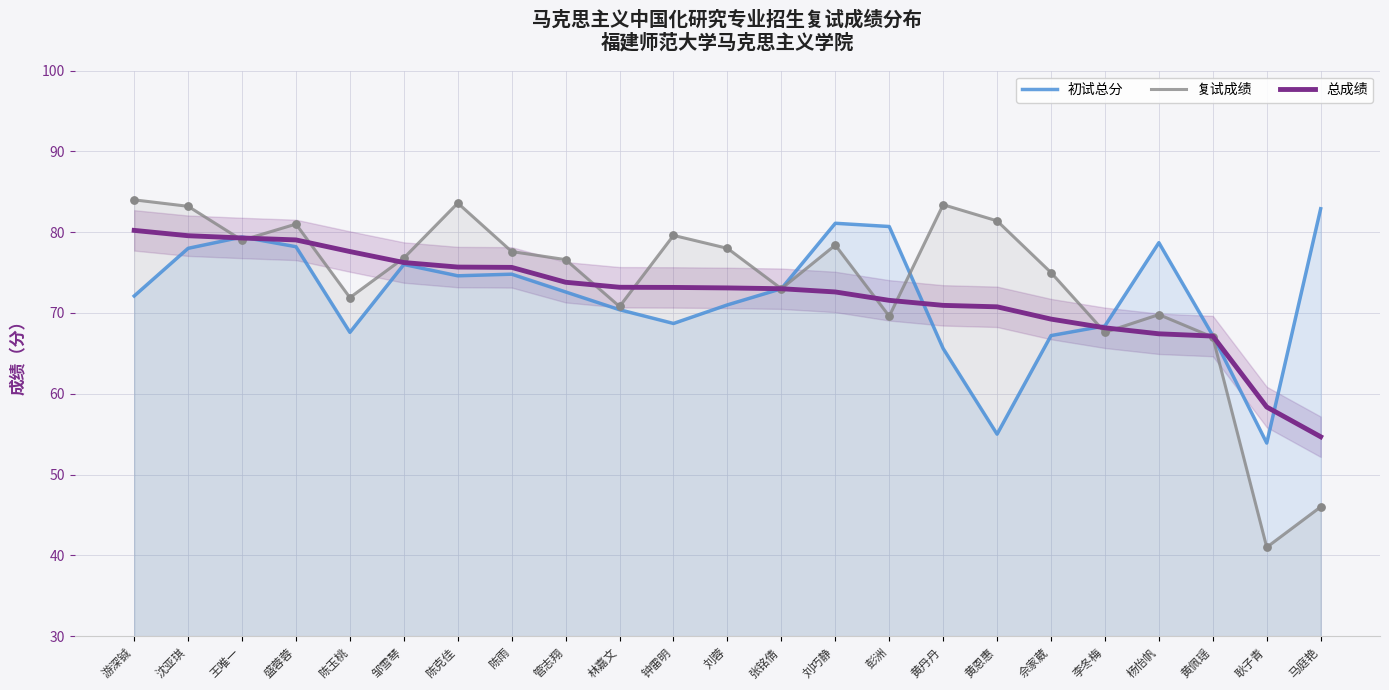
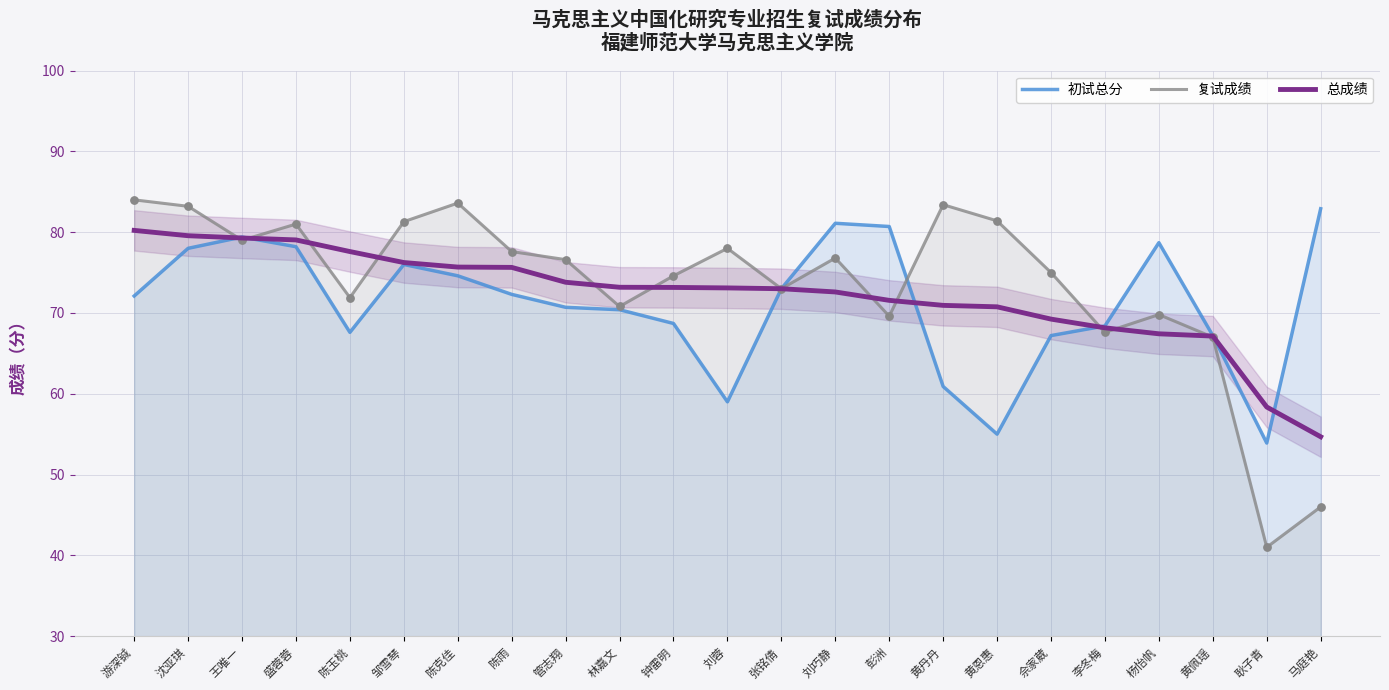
复试成绩, 邹雪琴: 77 -> 81
初试总分, 陈雨: 75 -> 72
初试总分, 管志翔: 73 -> 71
复试成绩, 钟雷明: 80 -> 75
初试总分, 刘蓉: 71 -> 59
复试成绩, 刘巧静: 78 -> 77
初试总分, 黄丹丹: 66 -> 61
